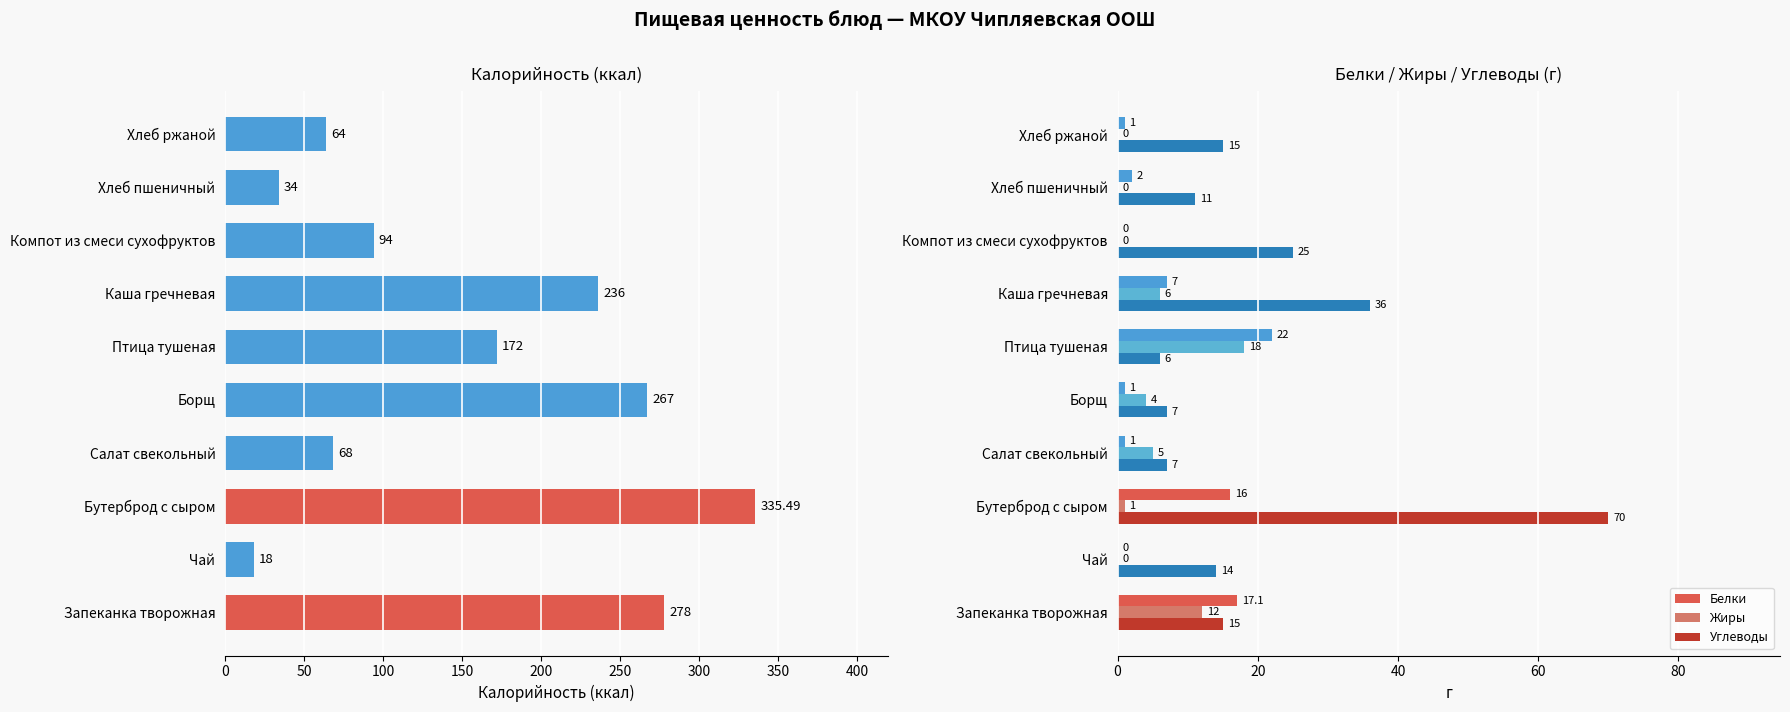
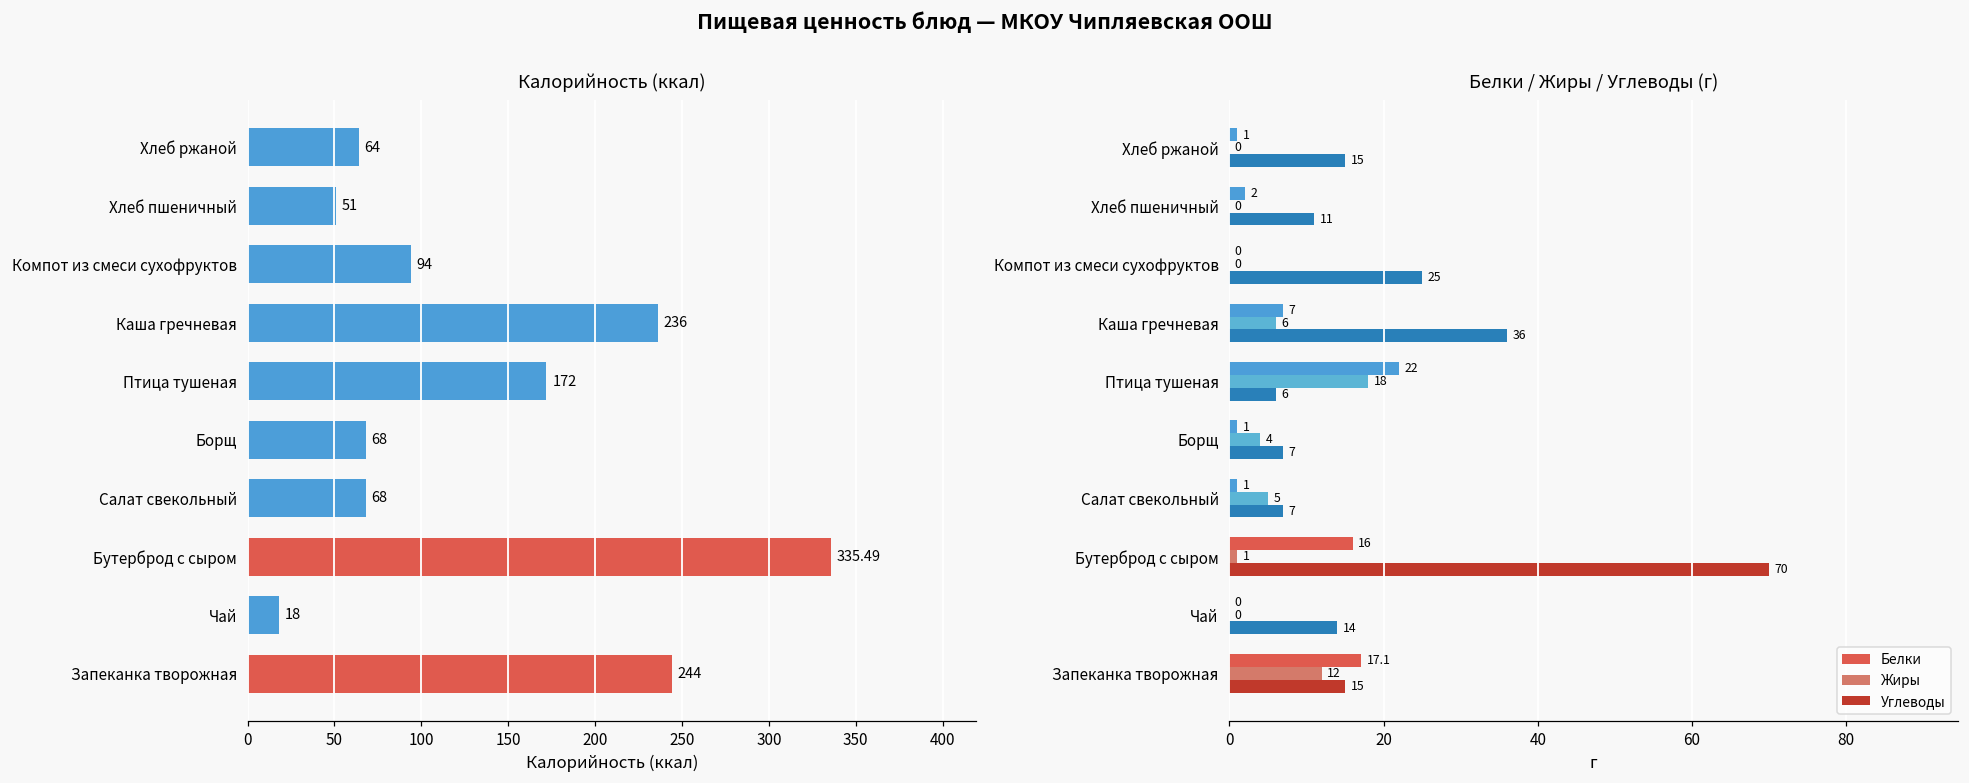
Калорийность (ккал), Хлеб пшеничный: 34 -> 51
Калорийность (ккал), Борщ: 267 -> 68
Калорийность (ккал), Запеканка творожная: 278 -> 244
